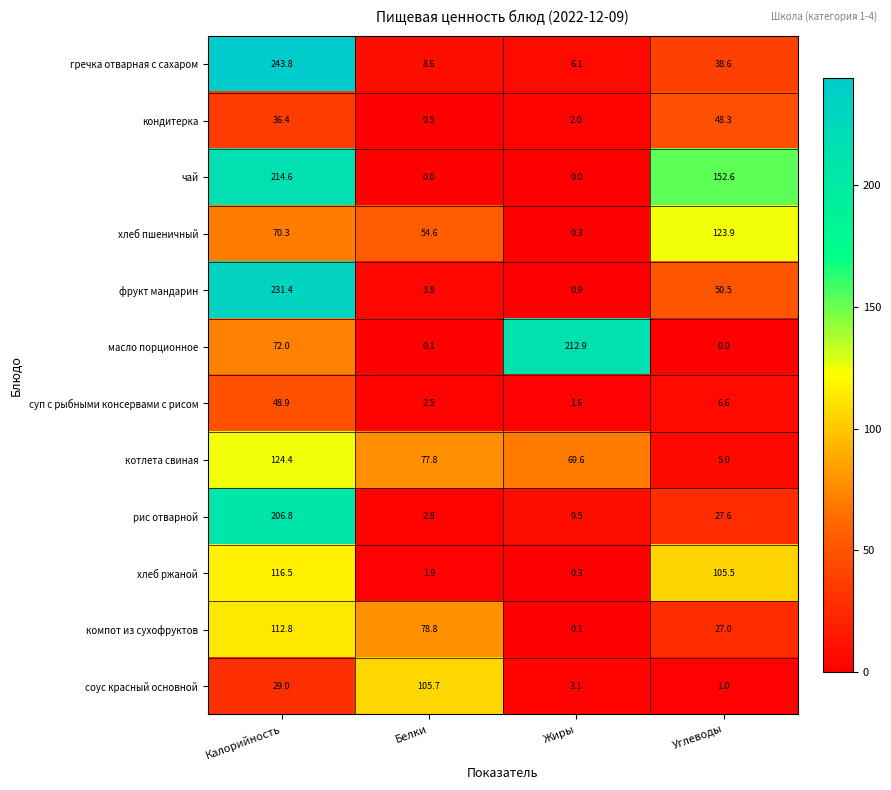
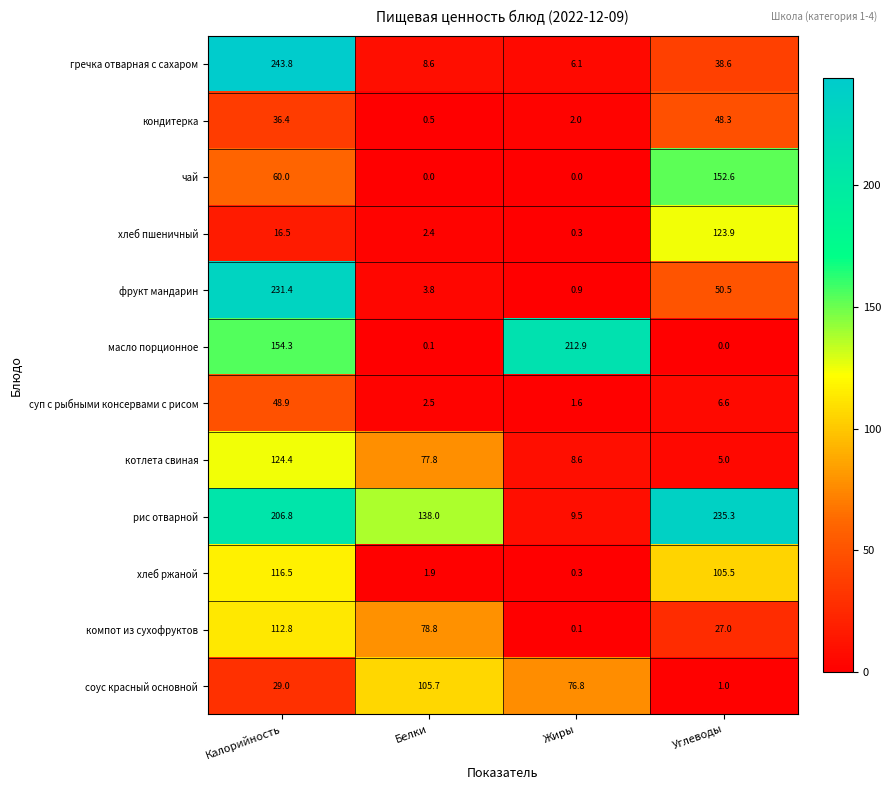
чай, Калорийность: 214.6 -> 60.0
хлеб пшеничный, Калорийность: 70.3 -> 16.5
хлеб пшеничный, Белки: 54.6 -> 2.4
масло порционное, Калорийность: 72.0 -> 154.3
котлета свиная, Жиры: 69.6 -> 8.6
рис отварной, Белки: 2.8 -> 138.0
рис отварной, Углеводы: 27.6 -> 235.3
соус красный основной, Жиры: 3.1 -> 76.8
